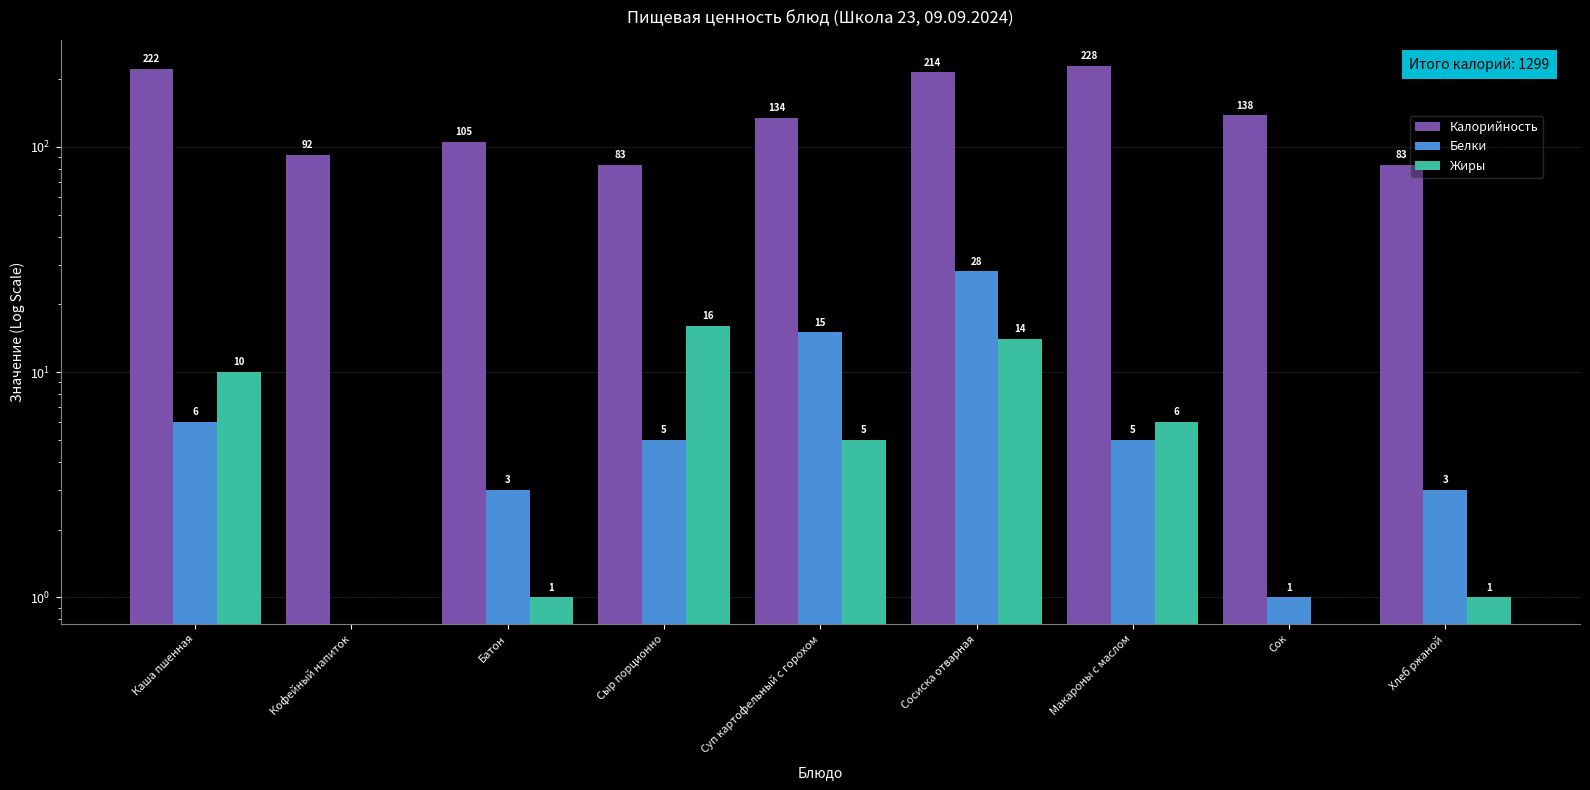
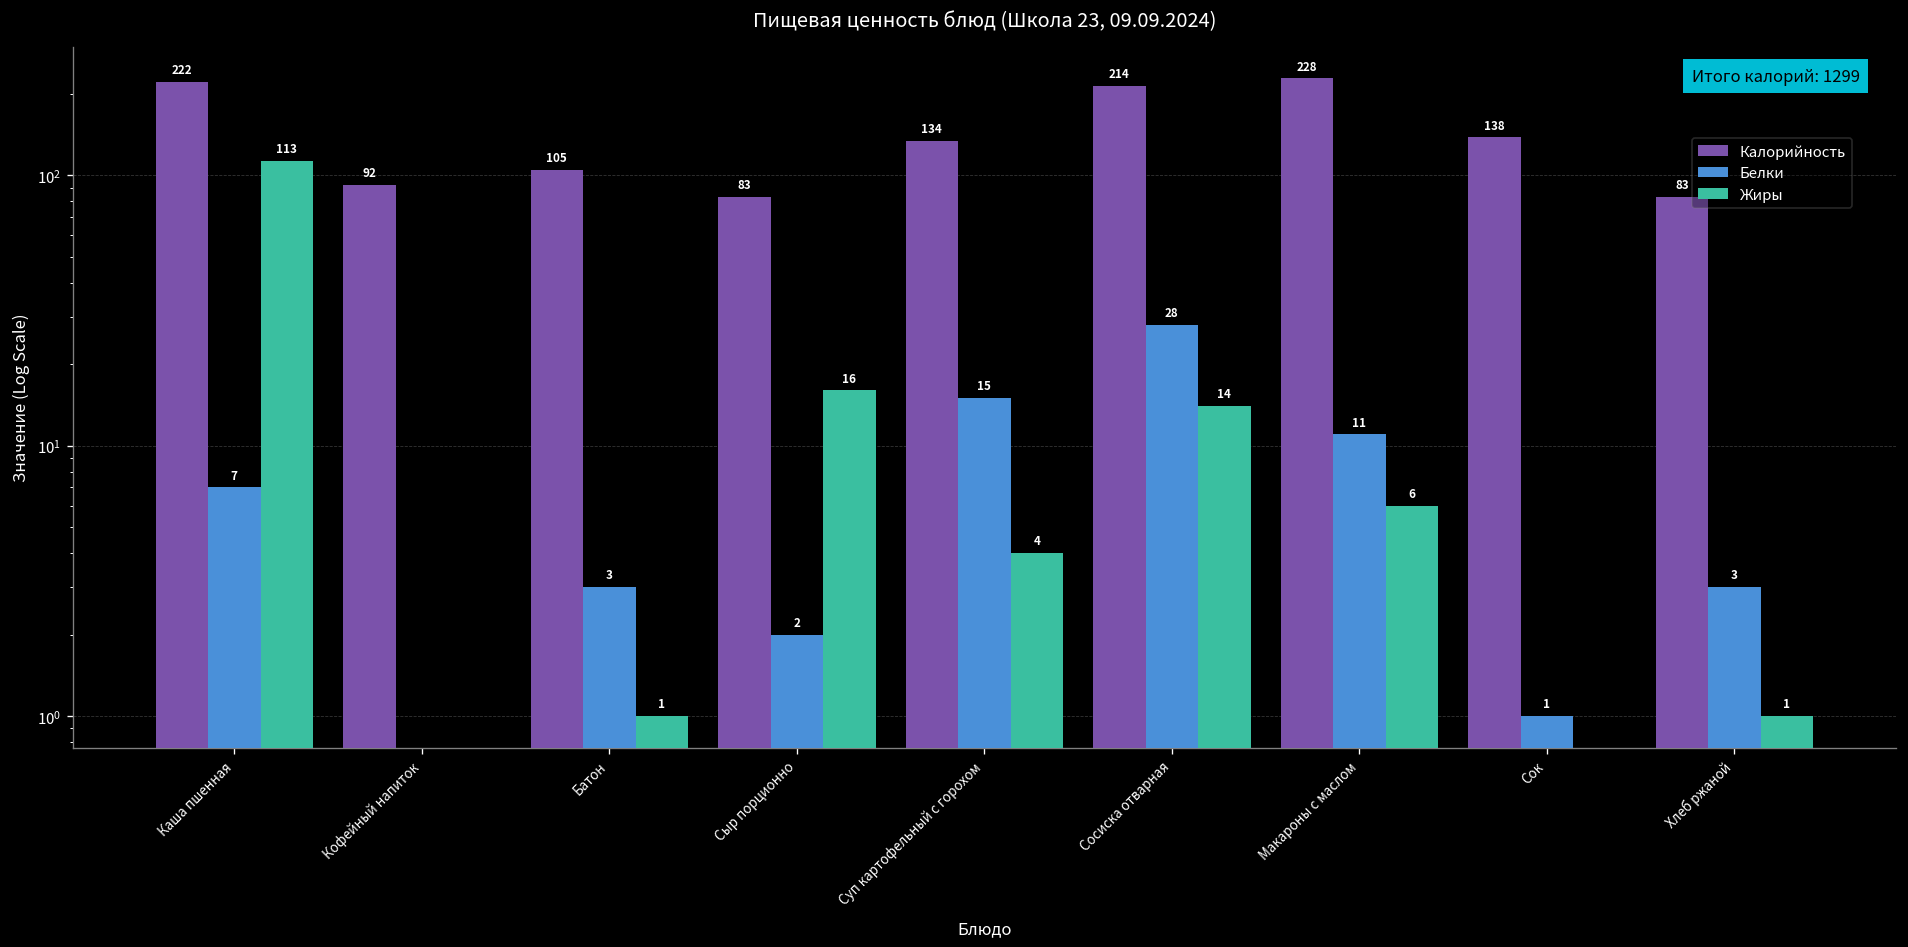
Белки, Каша пшенная: 6 -> 7
Жиры, Каша пшенная: 10 -> 113
Белки, Сыр порционно: 5 -> 2
Жиры, Суп картофельный с горохом: 5 -> 4
Белки, Макароны с маслом: 5 -> 11
